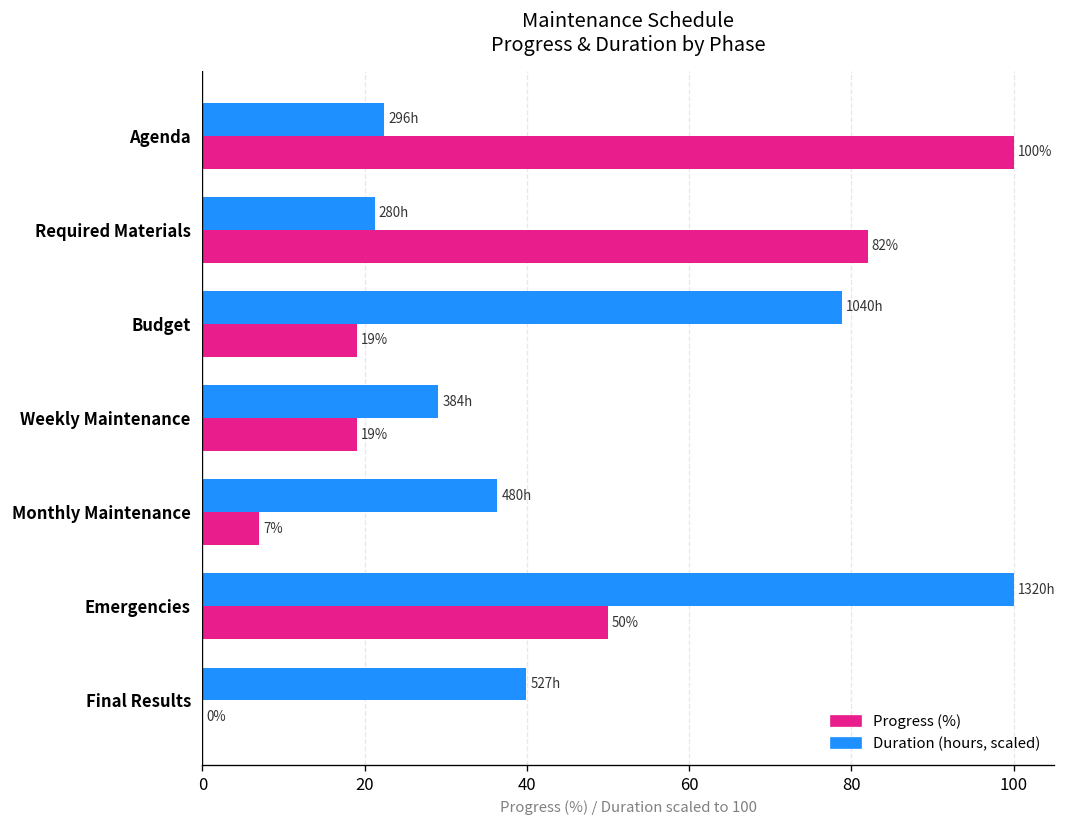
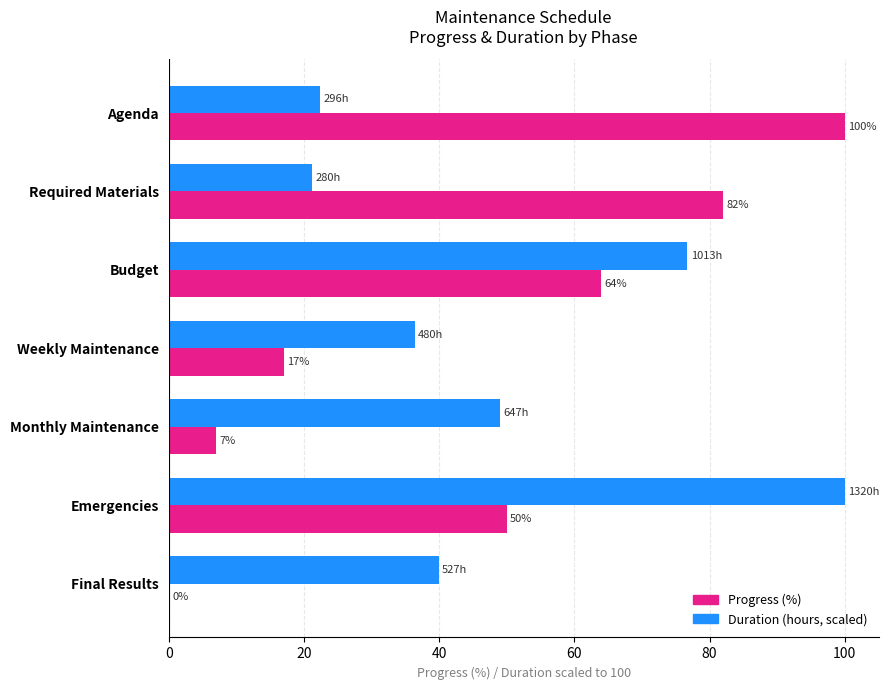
Duration (hours, scaled), Budget: 1040h -> 1013h
Progress (%), Budget: 19% -> 64%
Duration (hours, scaled), Weekly Maintenance: 384h -> 480h
Progress (%), Weekly Maintenance: 19% -> 17%
Duration (hours, scaled), Monthly Maintenance: 480h -> 647h
